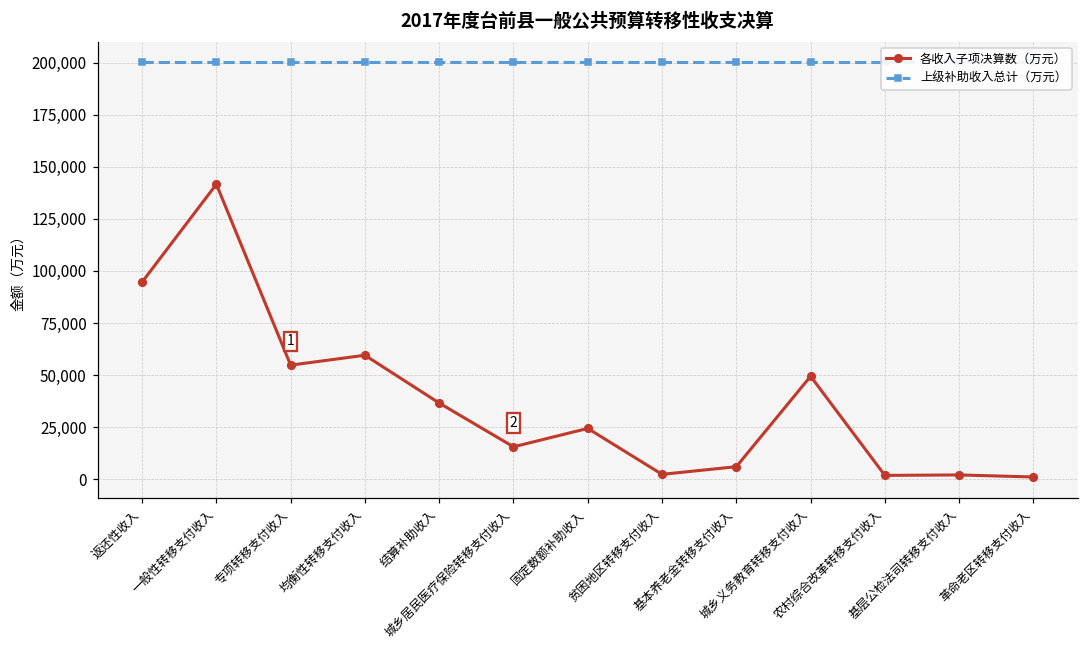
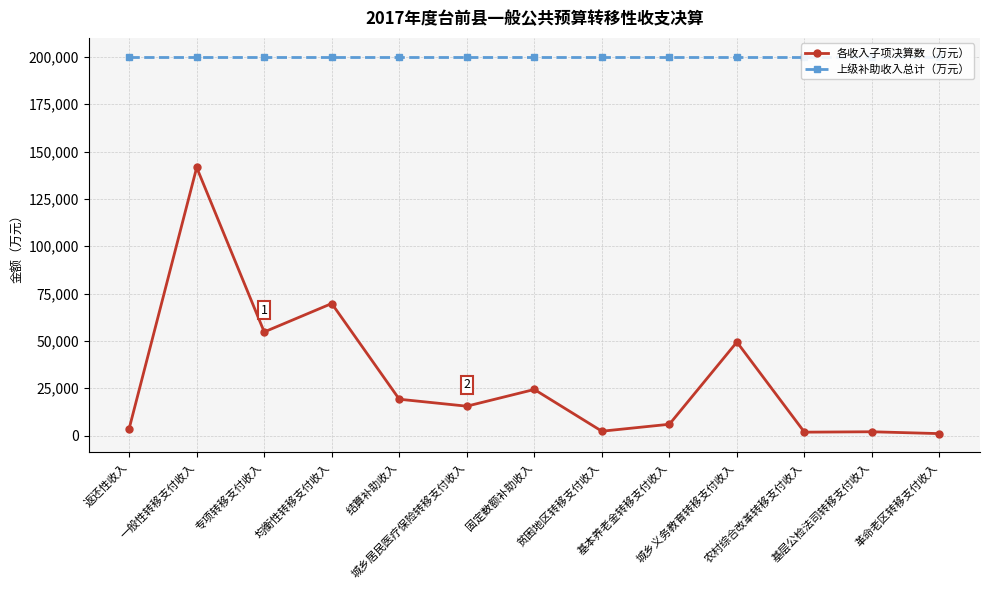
各收入子项决算数（万元）, 返还性收入: 95,000 -> 4,000
各收入子项决算数（万元）, 均衡性转移支付收入: 60,000 -> 70,000
各收入子项决算数（万元）, 结算补助收入: 37,000 -> 19,000
